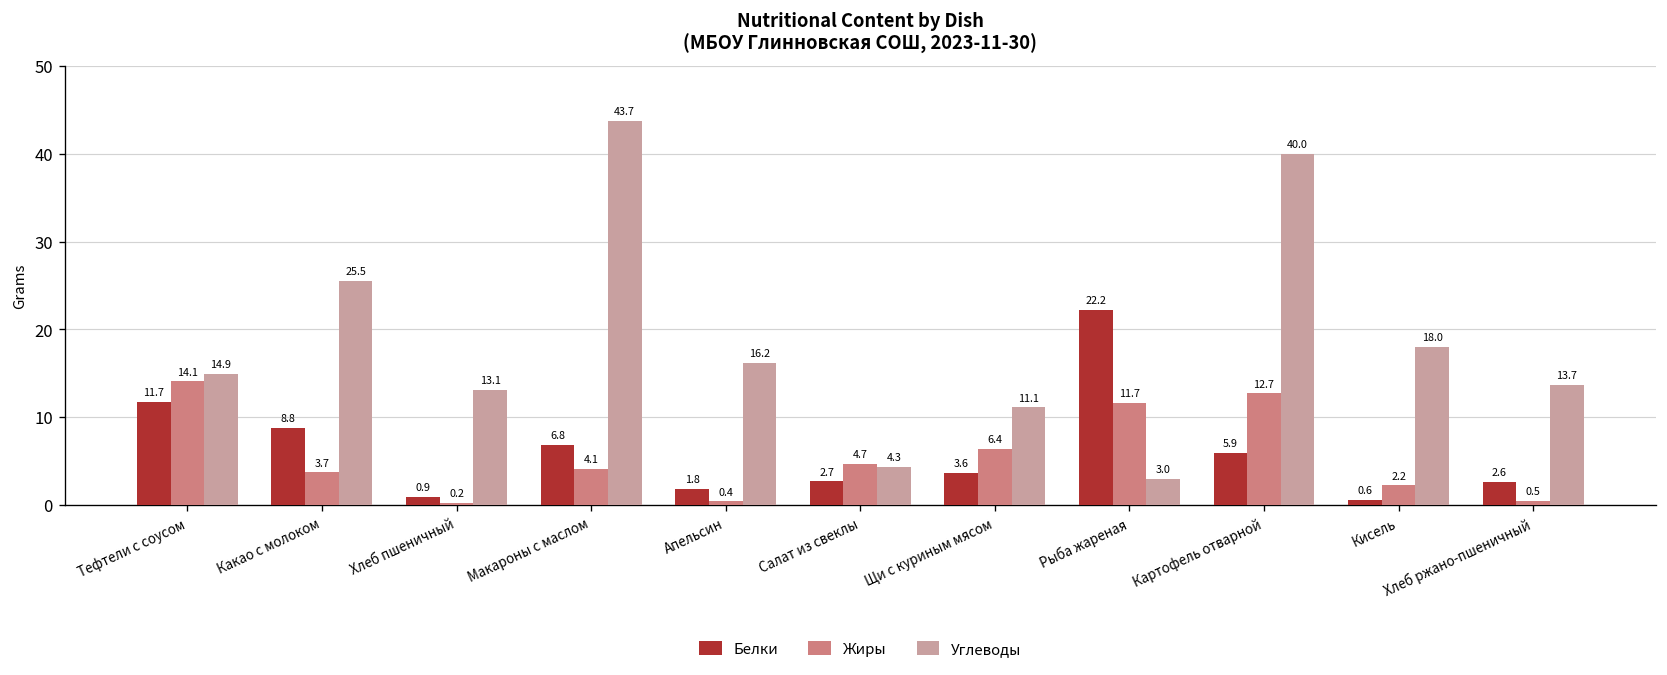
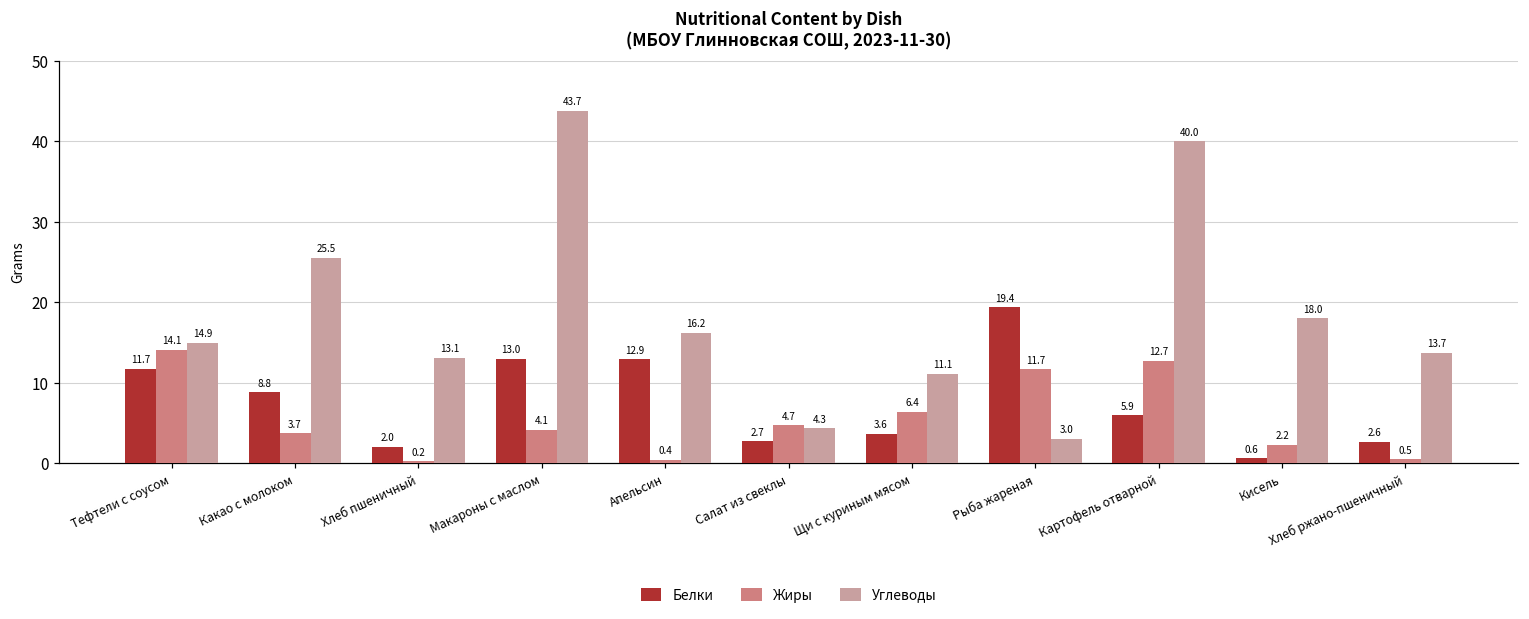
Белки, Хлеб пшеничный: 0.9 -> 2.0
Белки, Макароны с маслом: 6.8 -> 13.0
Белки, Апельсин: 1.8 -> 12.9
Белки, Рыба жареная: 22.2 -> 19.4
